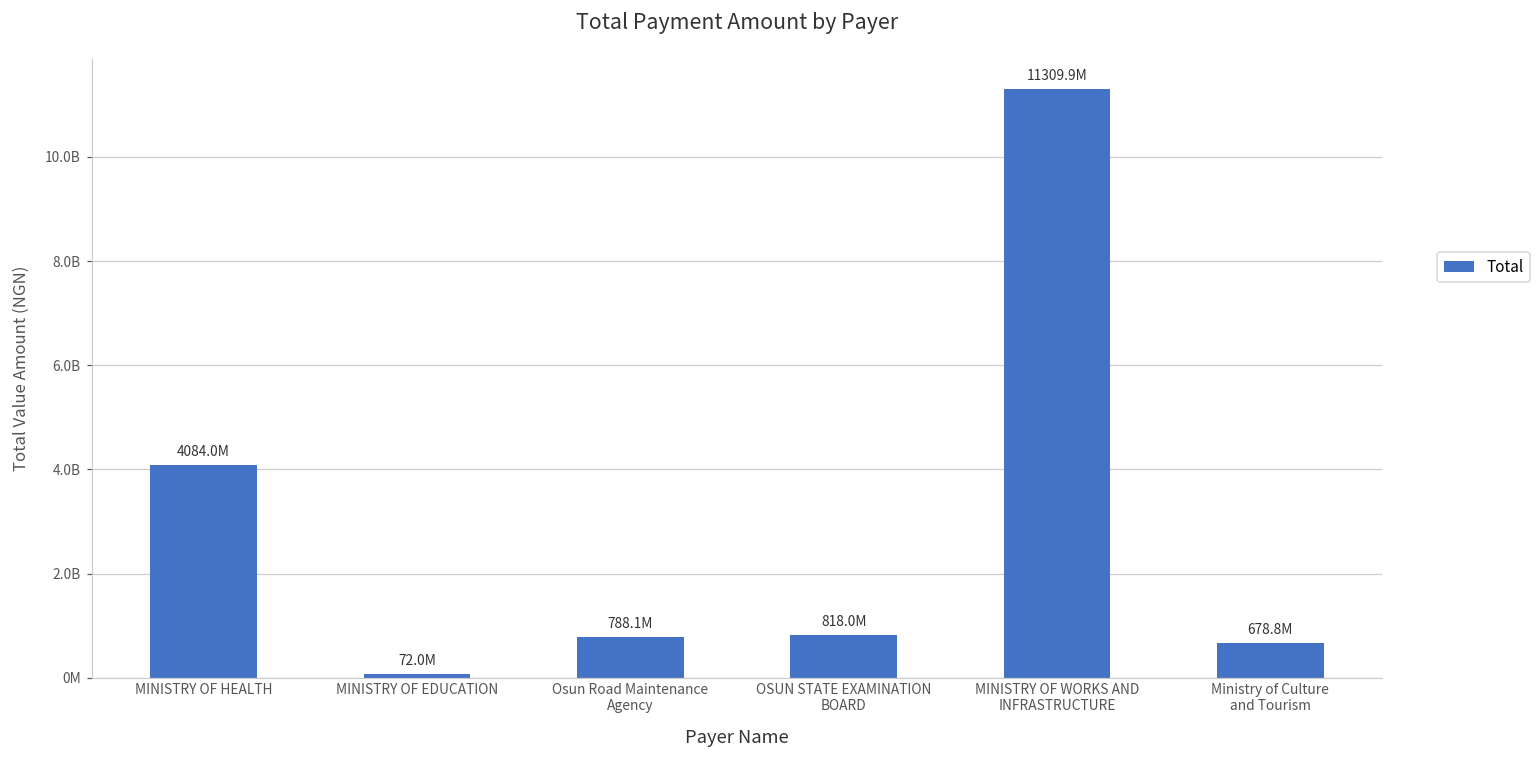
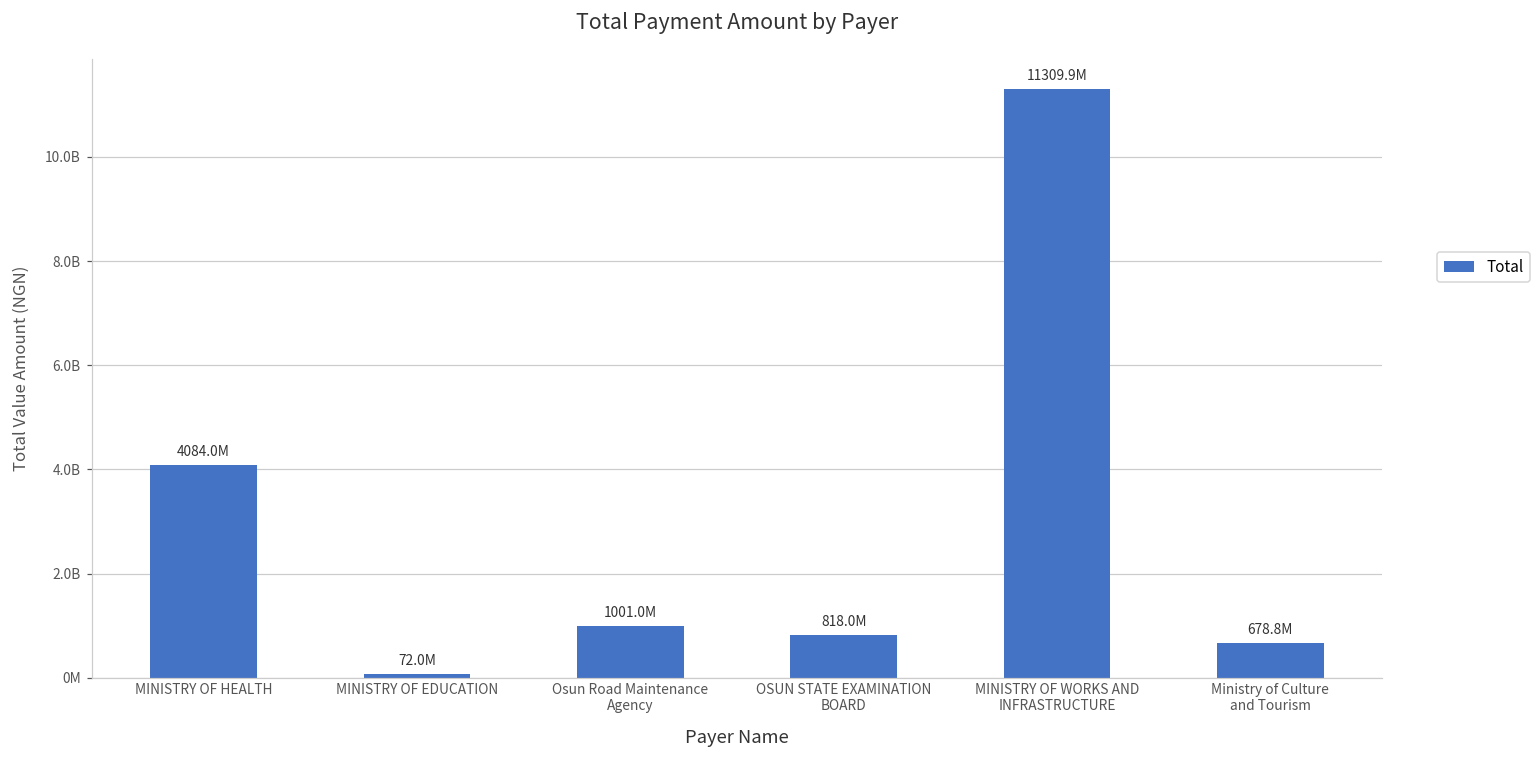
Osun Road Maintenance Agency: 788.1M -> 1001.0M
